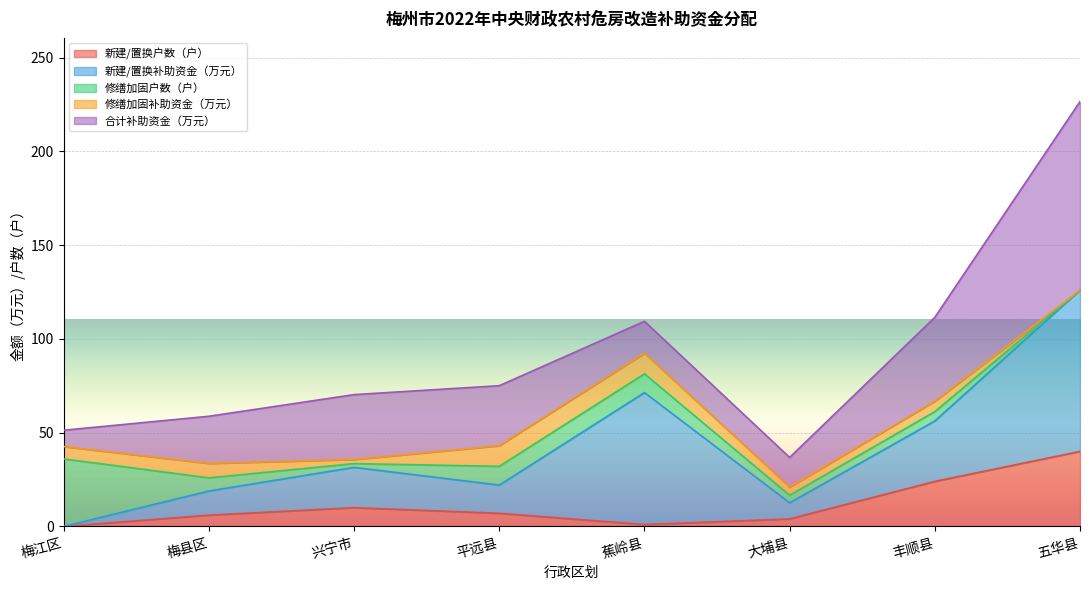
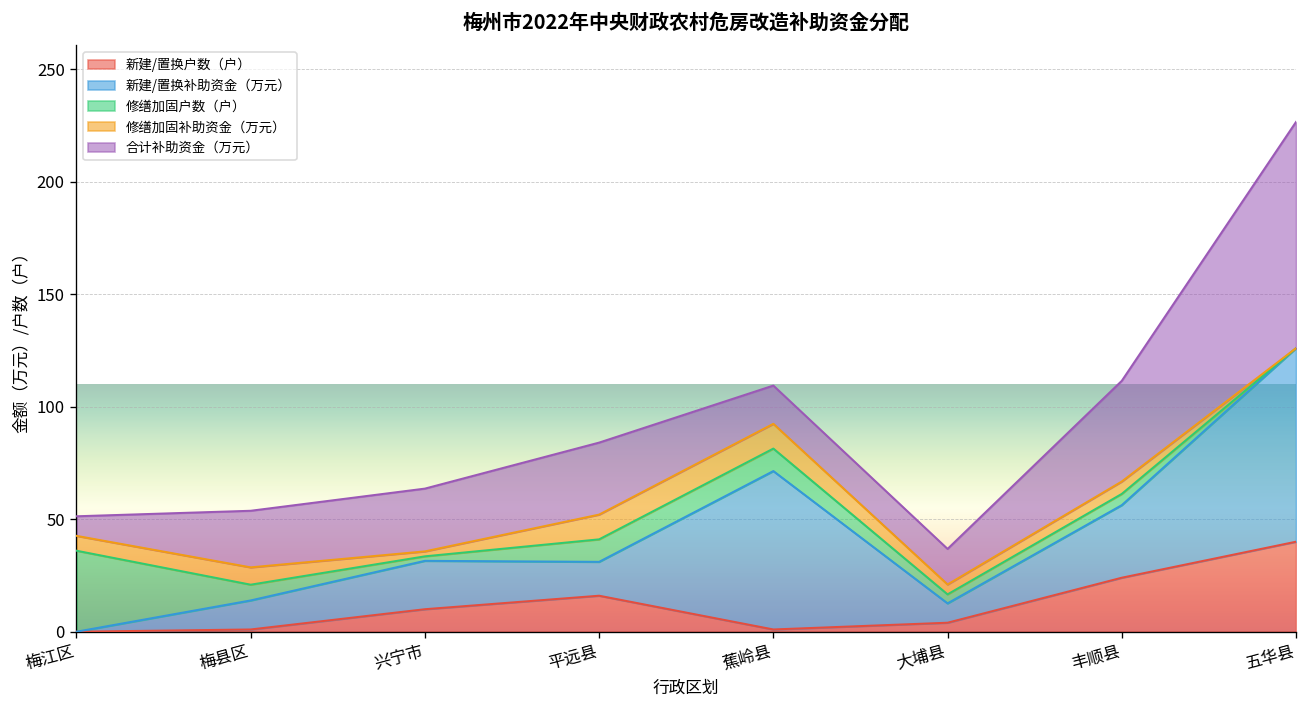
新建/置换户数（户）, 梅县区: 6 -> 1
合计补助资金（万元）, 兴宁市: 35 -> 28
新建/置换户数（户）, 平远县: 7 -> 16
